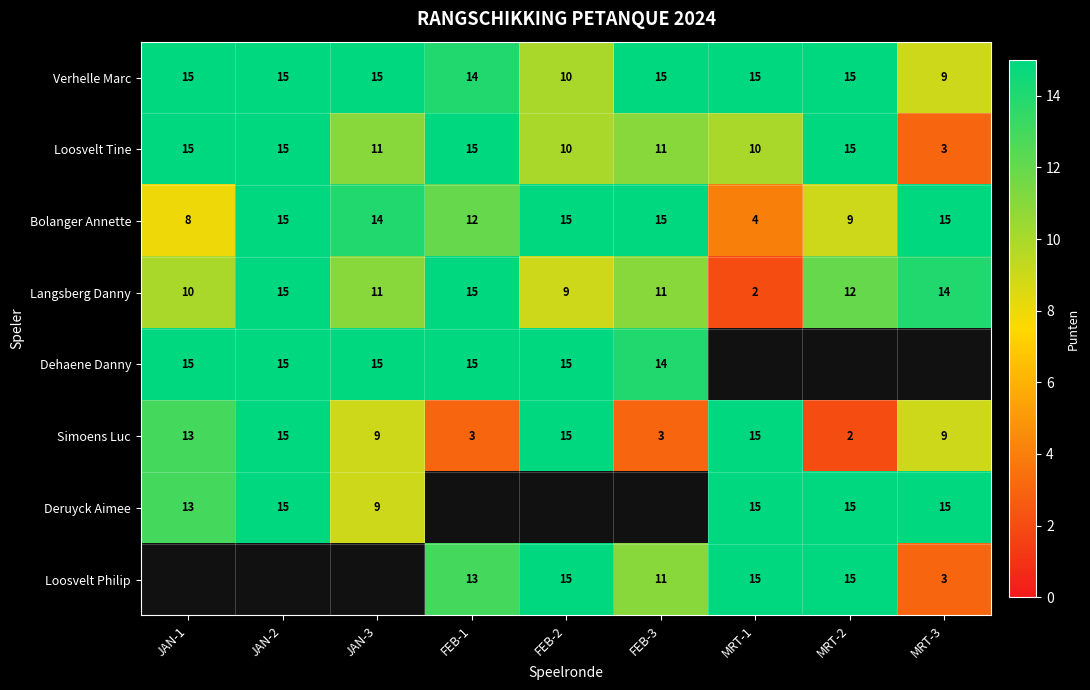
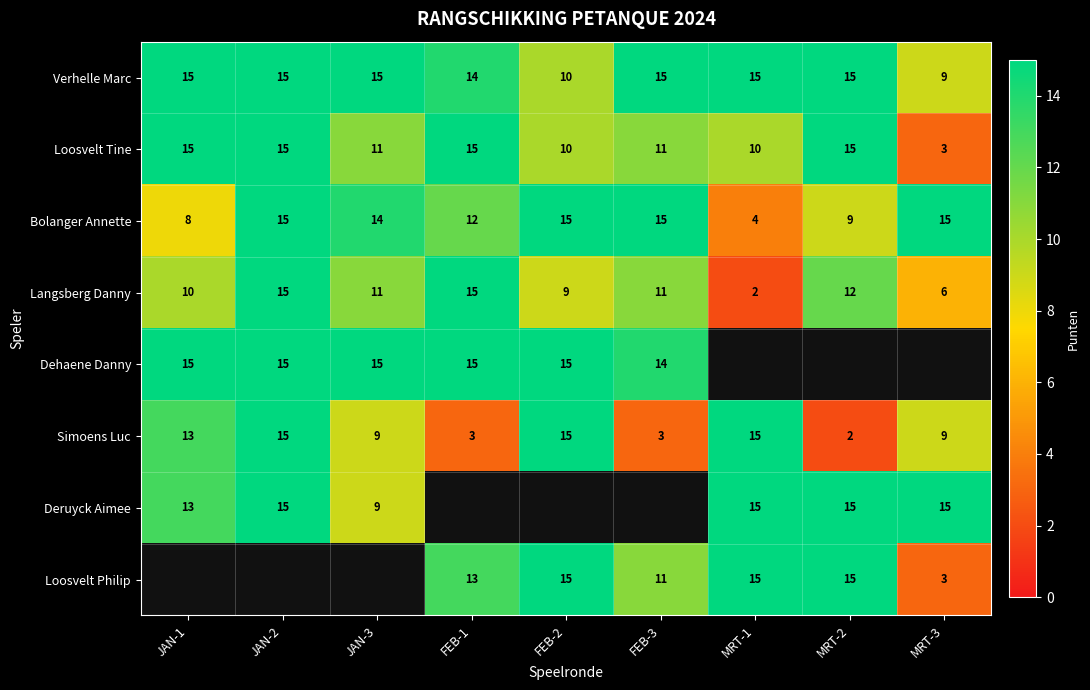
Langsberg Danny, MRT-3: 14 -> 6
